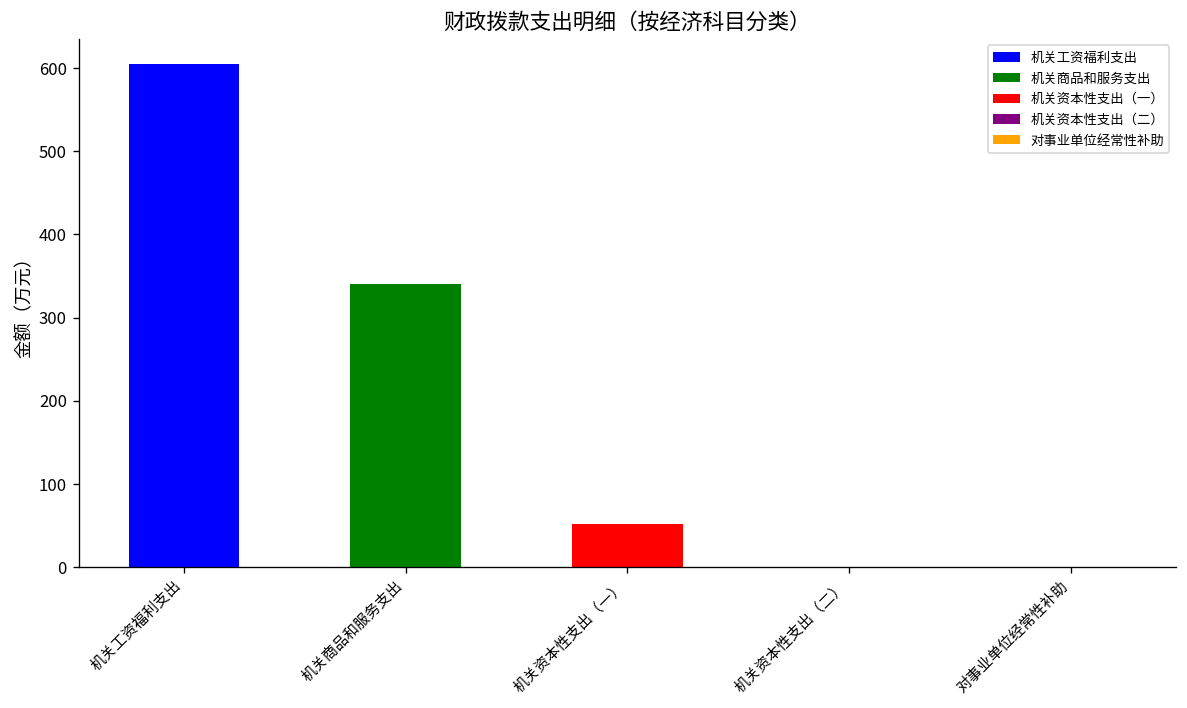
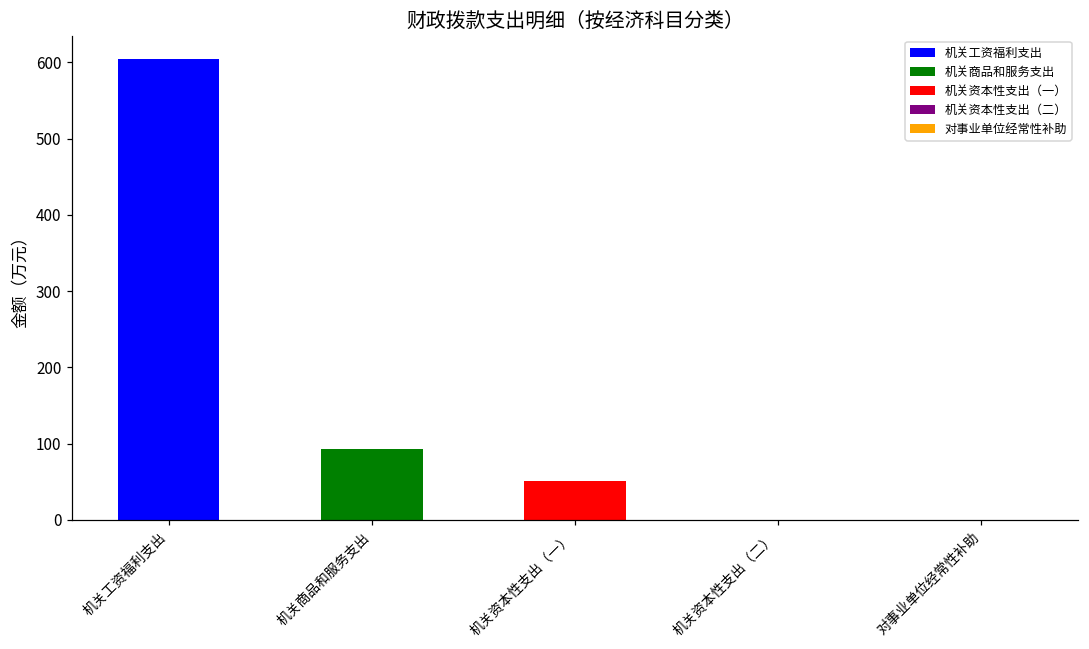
机关商品和服务支出: 340 -> 90
